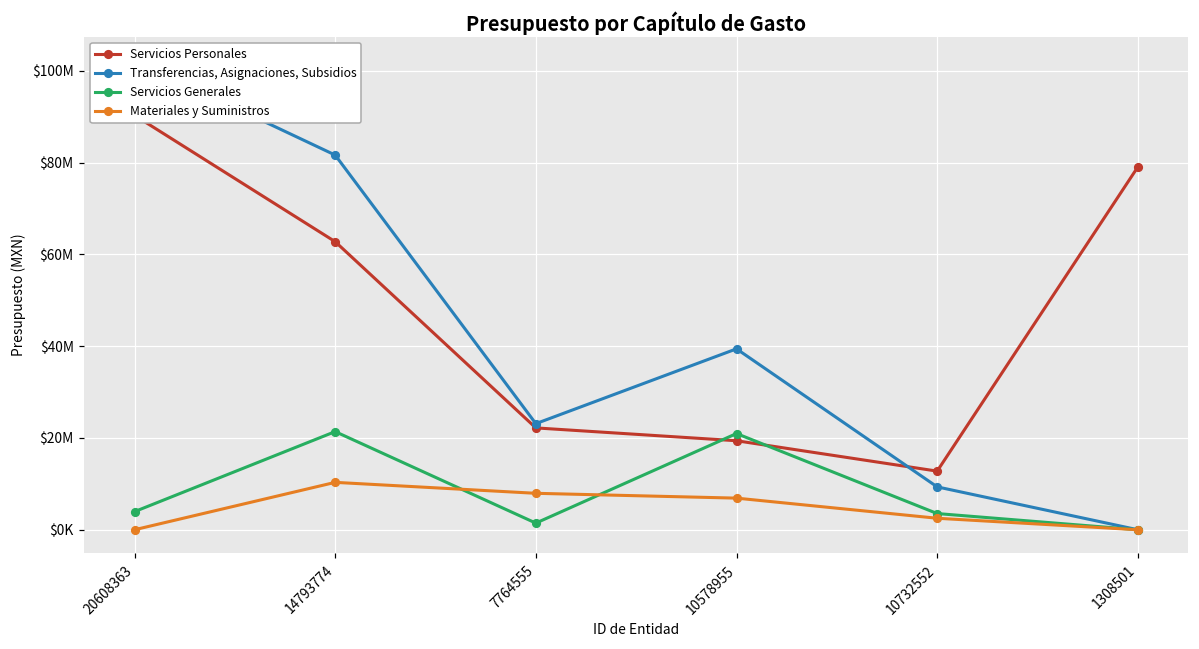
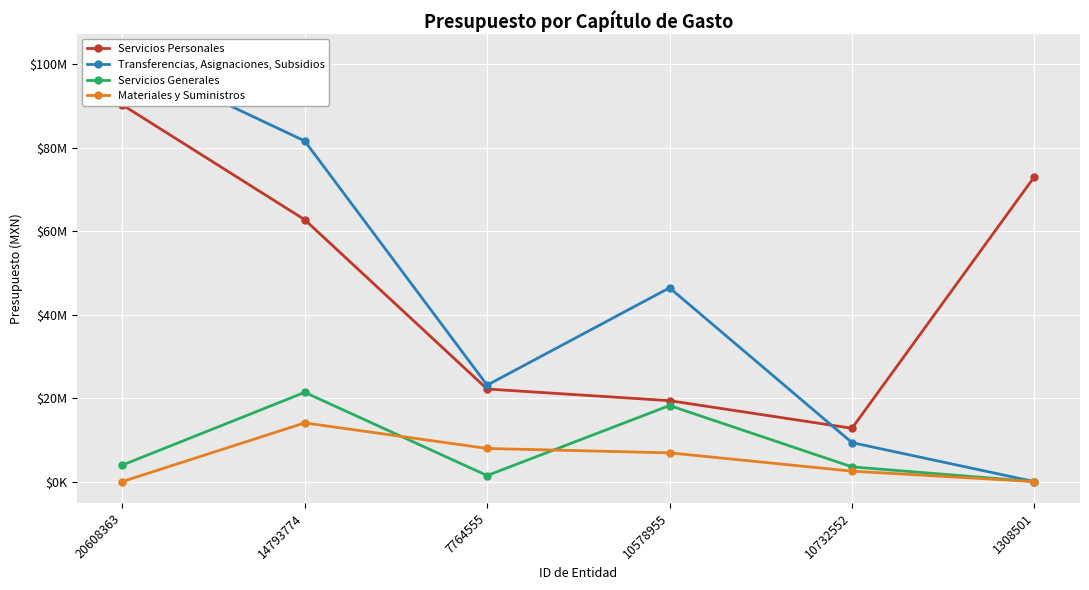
Materiales y Suministros, 14793774: $10000000 -> $14000000
Transferencias, Asignaciones, Subsidios, 10578955: $39000000 -> $46000000
Servicios Generales, 10578955: $21000000 -> $18000000
Servicios Personales, 1308501: $79000000 -> $73000000
